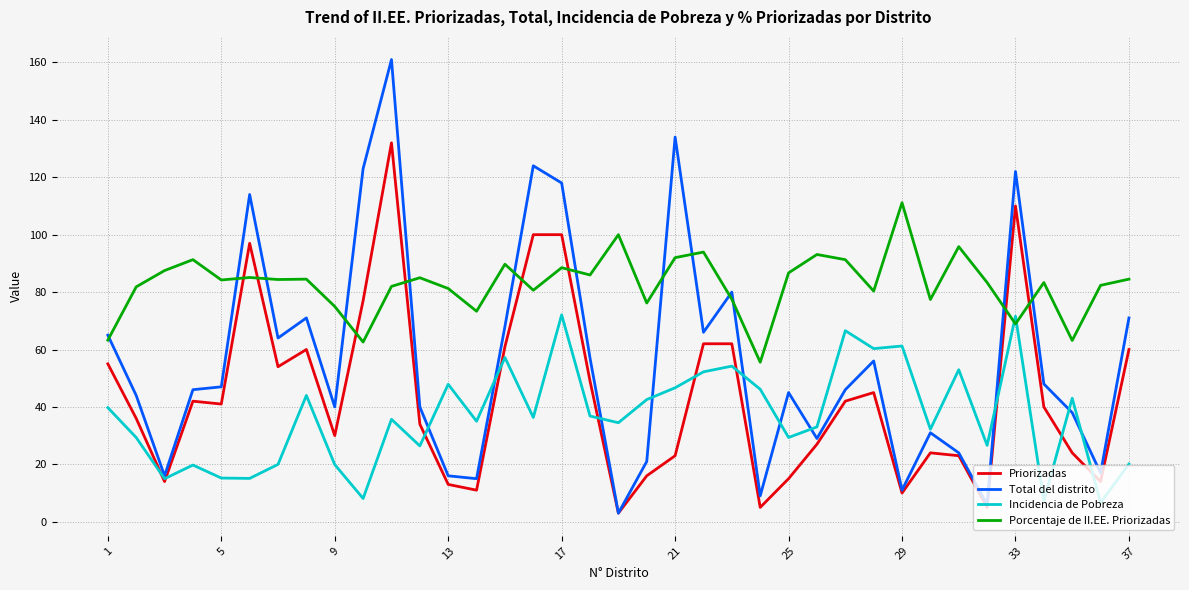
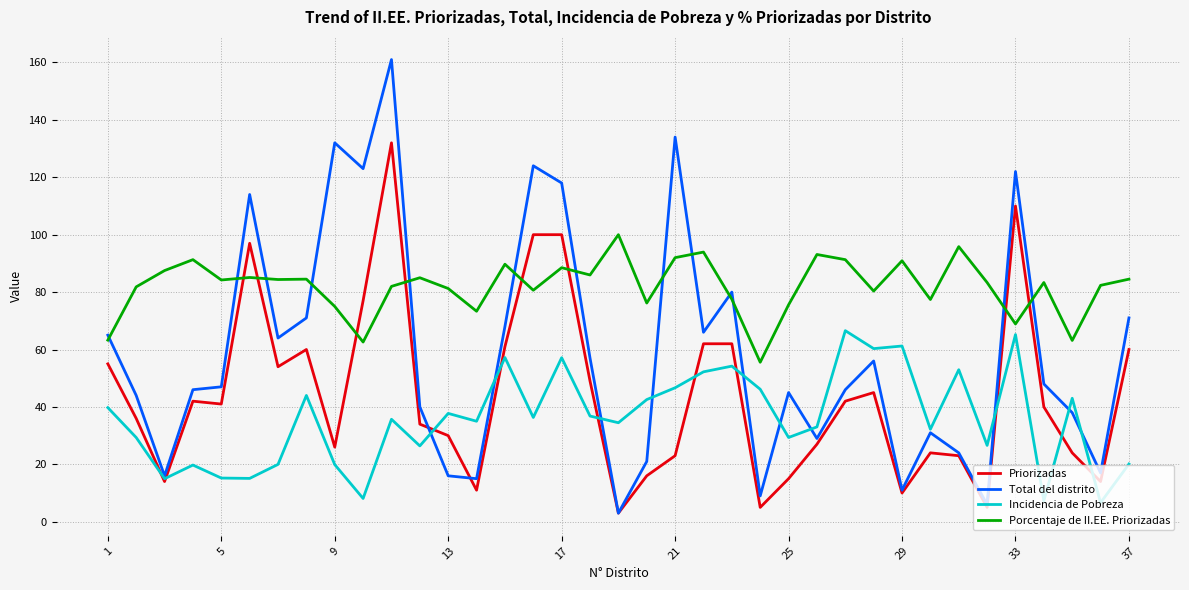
Priorizadas, 9: 30 -> 26
Total del distrito, 9: 40 -> 132
Priorizadas, 13: 13 -> 30
Incidencia de Pobreza, 13: 48 -> 38
Incidencia de Pobreza, 17: 72 -> 57
Porcentaje de II.EE. Priorizadas, 25: 87 -> 76
Porcentaje de II.EE. Priorizadas, 29: 111 -> 91
Incidencia de Pobreza, 33: 72 -> 65
